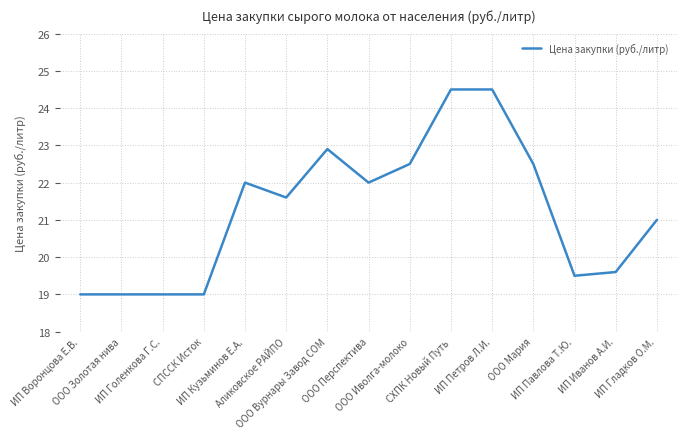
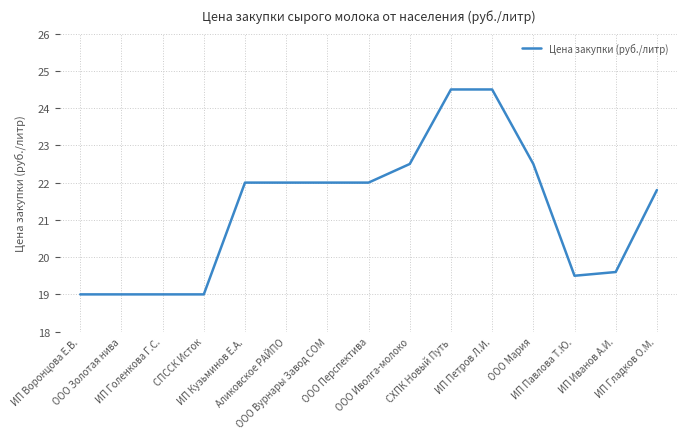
Аликовское РАЙПО: 21.6 -> 22.0
ООО Вурнары Завод СОМ: 22.9 -> 22.0
ИП Гладков О.М.: 21.0 -> 21.8
